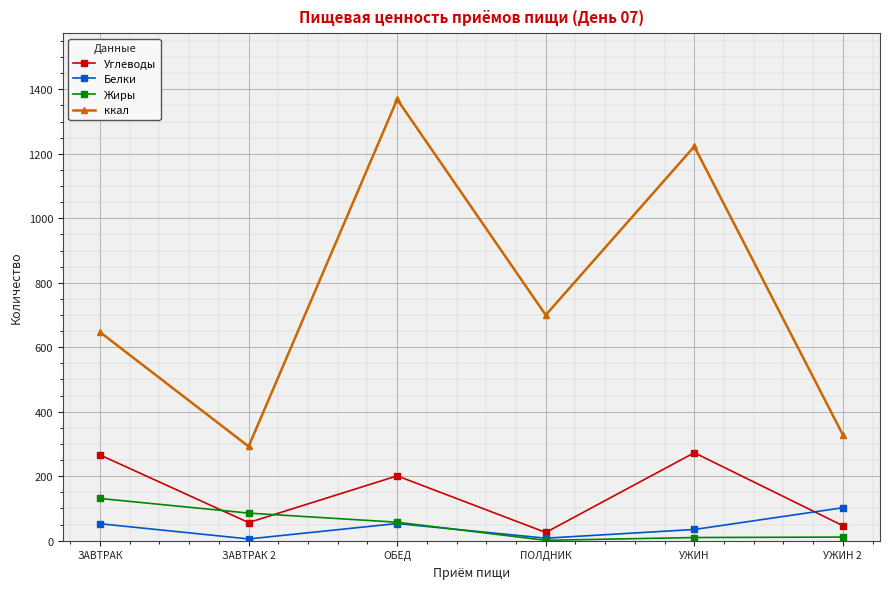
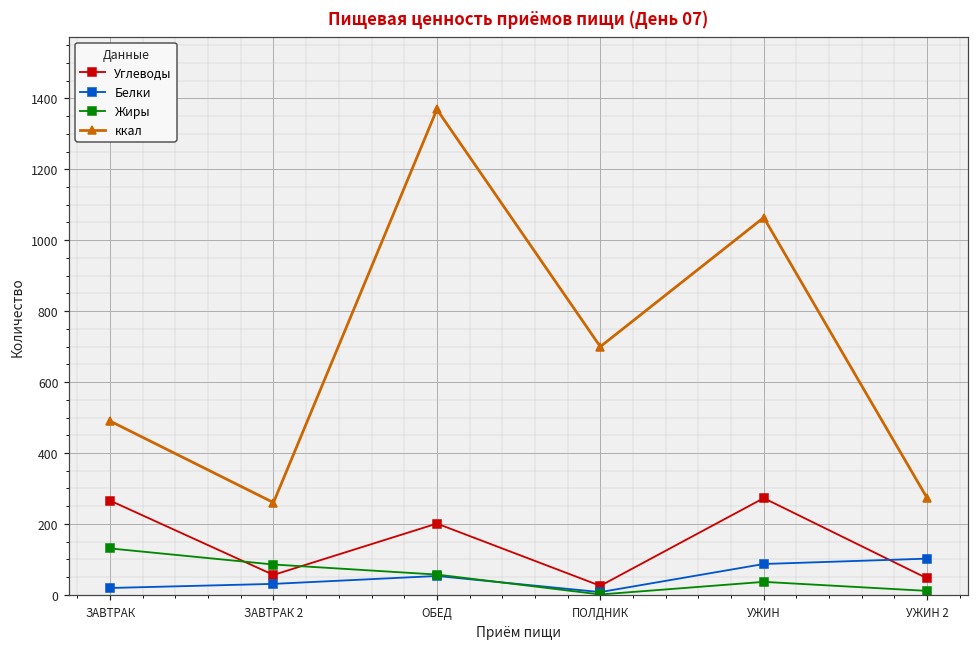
Белки, ЗАВТРАК: 50 -> 20
ккал, ЗАВТРАК: 650 -> 490
Белки, ЗАВТРАК 2: 10 -> 30
ккал, ЗАВТРАК 2: 290 -> 260
Белки, УЖИН: 30 -> 90
Жиры, УЖИН: 10 -> 40
ккал, УЖИН: 1220 -> 1060
ккал, УЖИН 2: 330 -> 270
